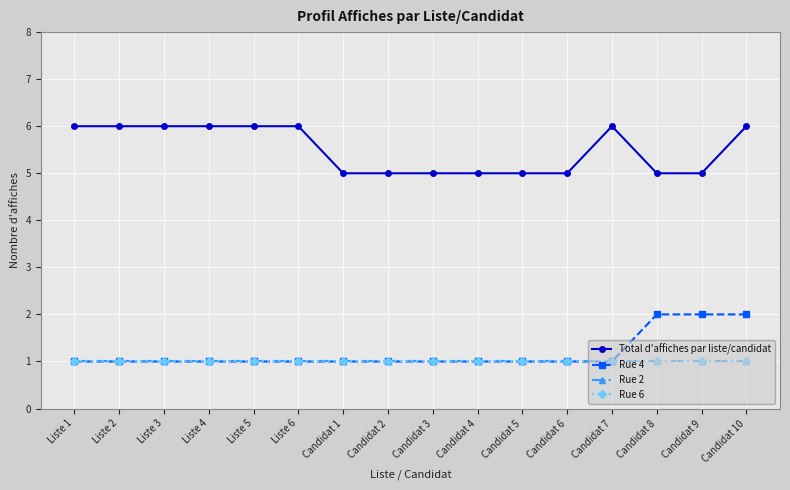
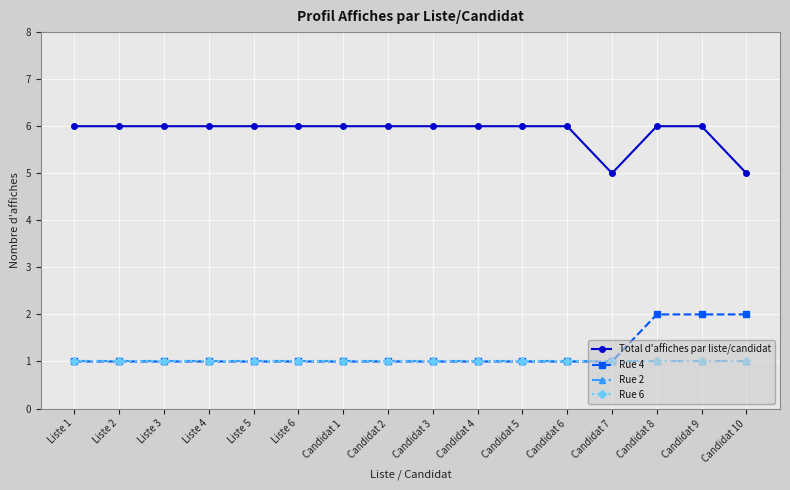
Total d'affiches par liste/candidat, Candidat 1: 5 -> 6
Total d'affiches par liste/candidat, Candidat 2: 5 -> 6
Total d'affiches par liste/candidat, Candidat 3: 5 -> 6
Total d'affiches par liste/candidat, Candidat 4: 5 -> 6
Total d'affiches par liste/candidat, Candidat 5: 5 -> 6
Total d'affiches par liste/candidat, Candidat 6: 5 -> 6
Total d'affiches par liste/candidat, Candidat 7: 6 -> 5
Total d'affiches par liste/candidat, Candidat 8: 5 -> 6
Total d'affiches par liste/candidat, Candidat 9: 5 -> 6
Total d'affiches par liste/candidat, Candidat 10: 6 -> 5
